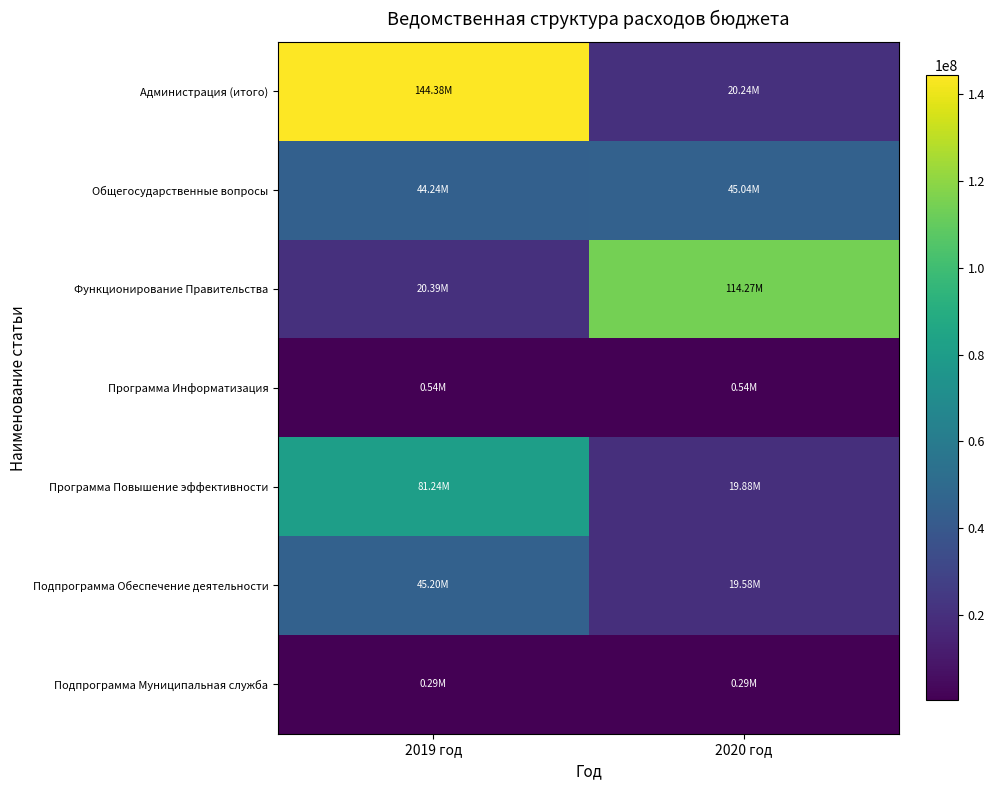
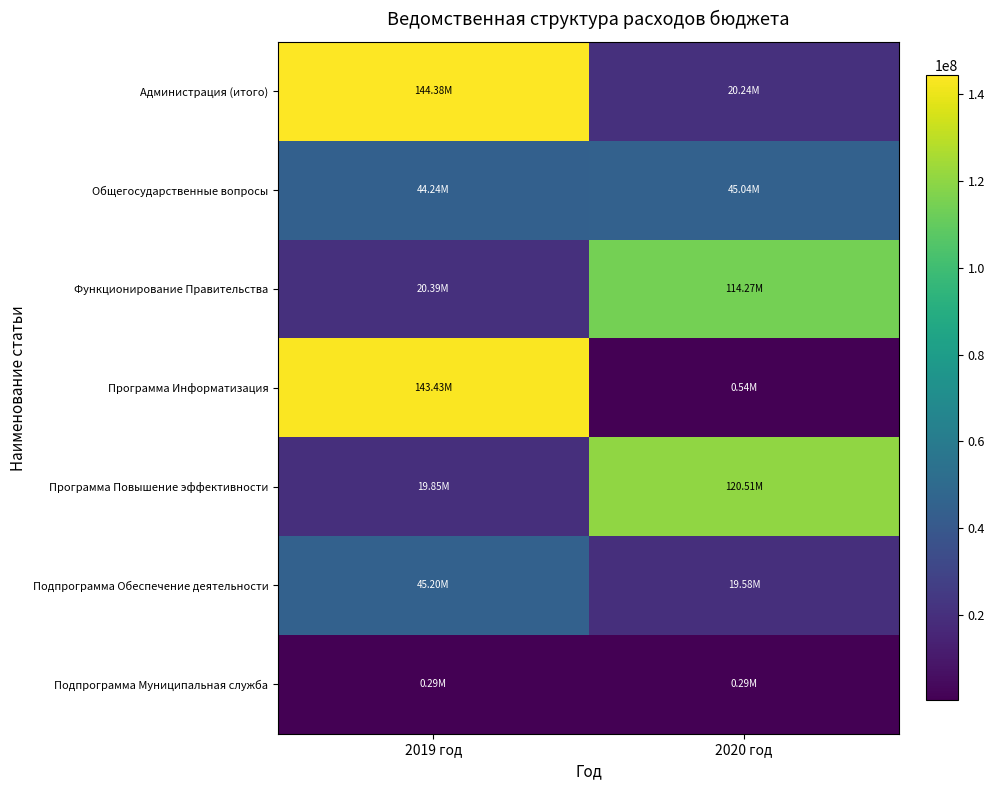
Программа Информатизация, 2019 год: 0.54M -> 143.43M
Программа Повышение эффективности, 2019 год: 81.24M -> 19.85M
Программа Повышение эффективности, 2020 год: 19.88M -> 120.51M
